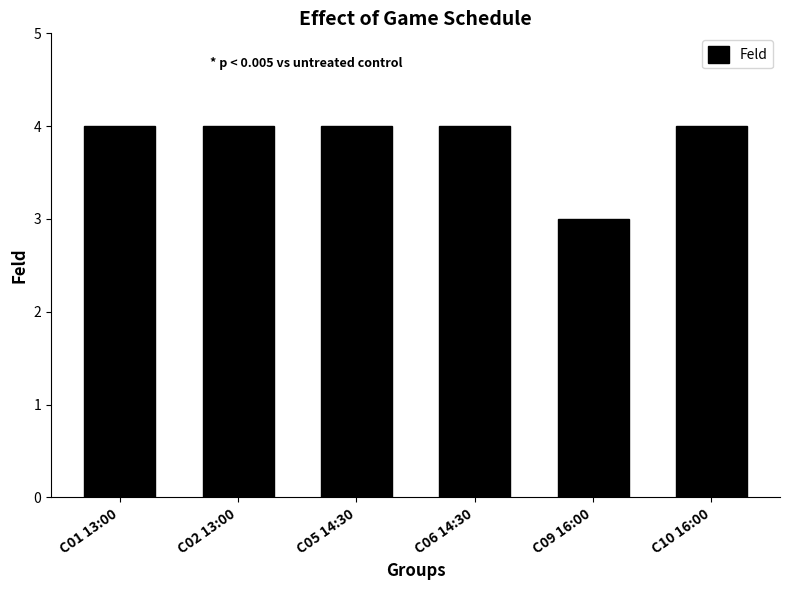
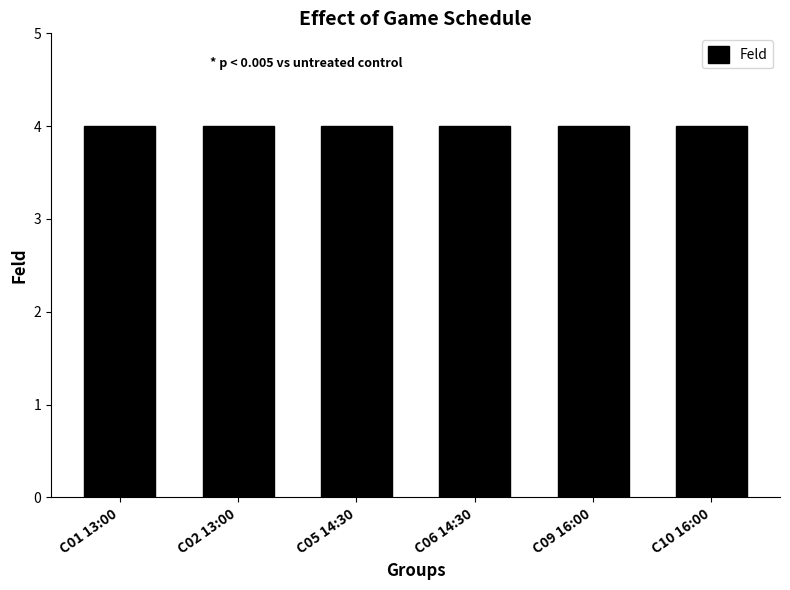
C09 16:00: 3 -> 4
